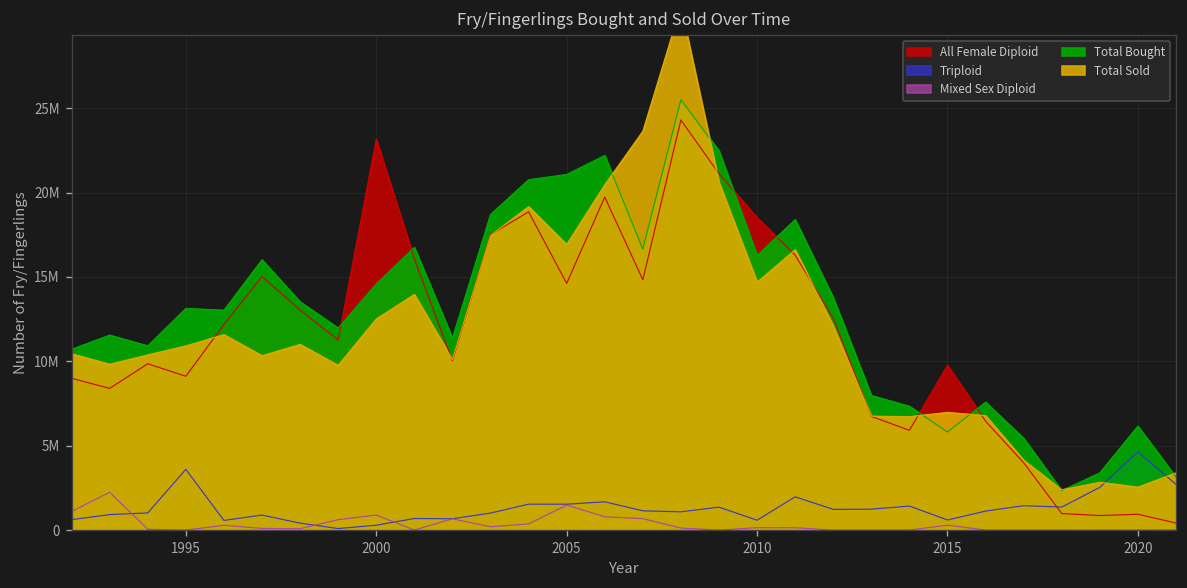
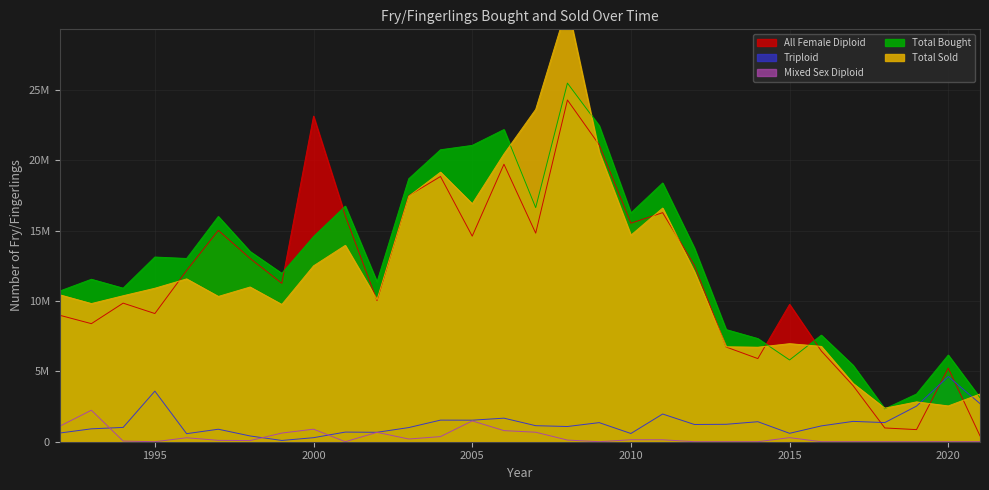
All Female Diploid, 2010: 18500000 -> 15500000
All Female Diploid, 2020: 900000 -> 5200000
